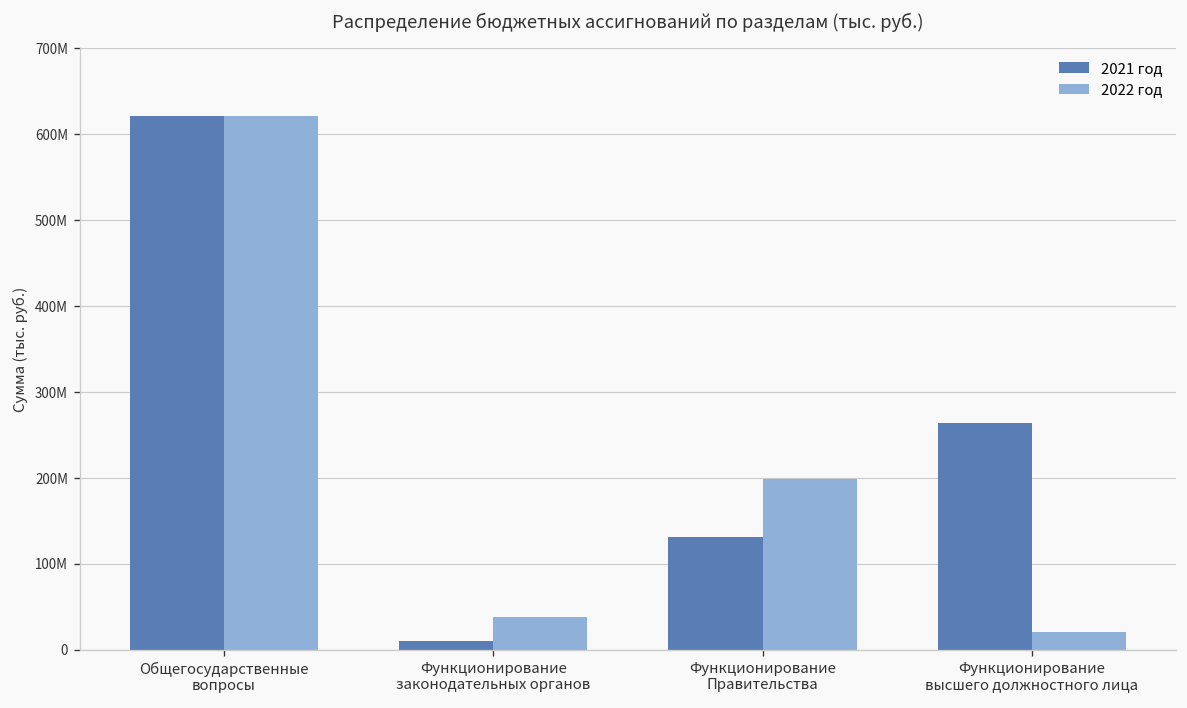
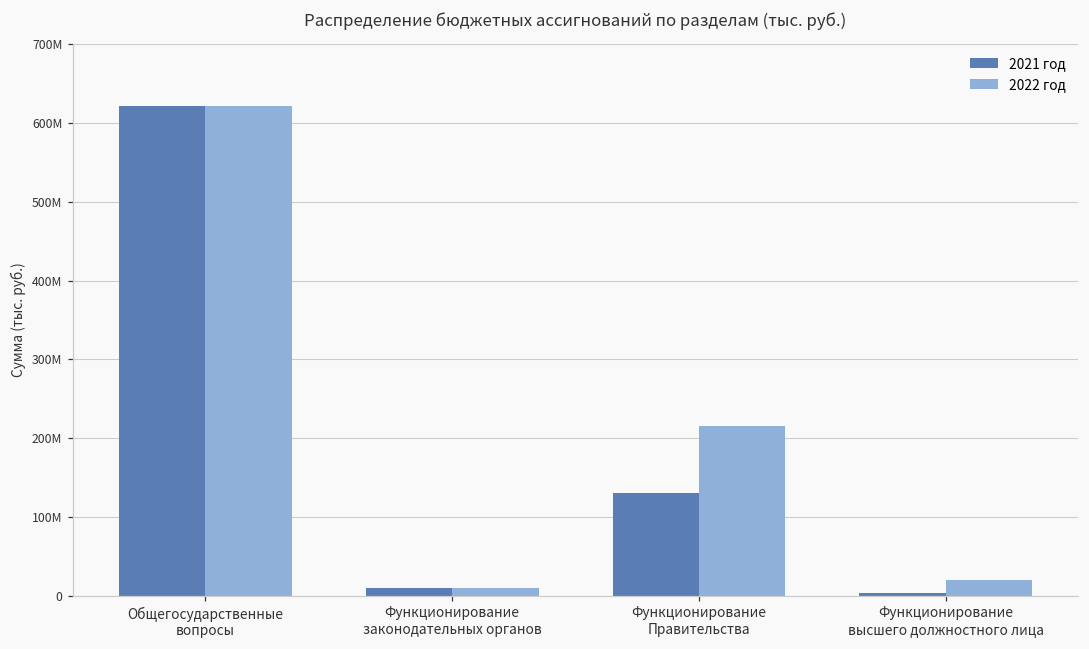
2022 год, Функционирование законодательных органов: 40000000 -> 10000000
2022 год, Функционирование Правительства: 200000000 -> 220000000
2021 год, Функционирование высшего должностного лица: 260000000 -> 0
